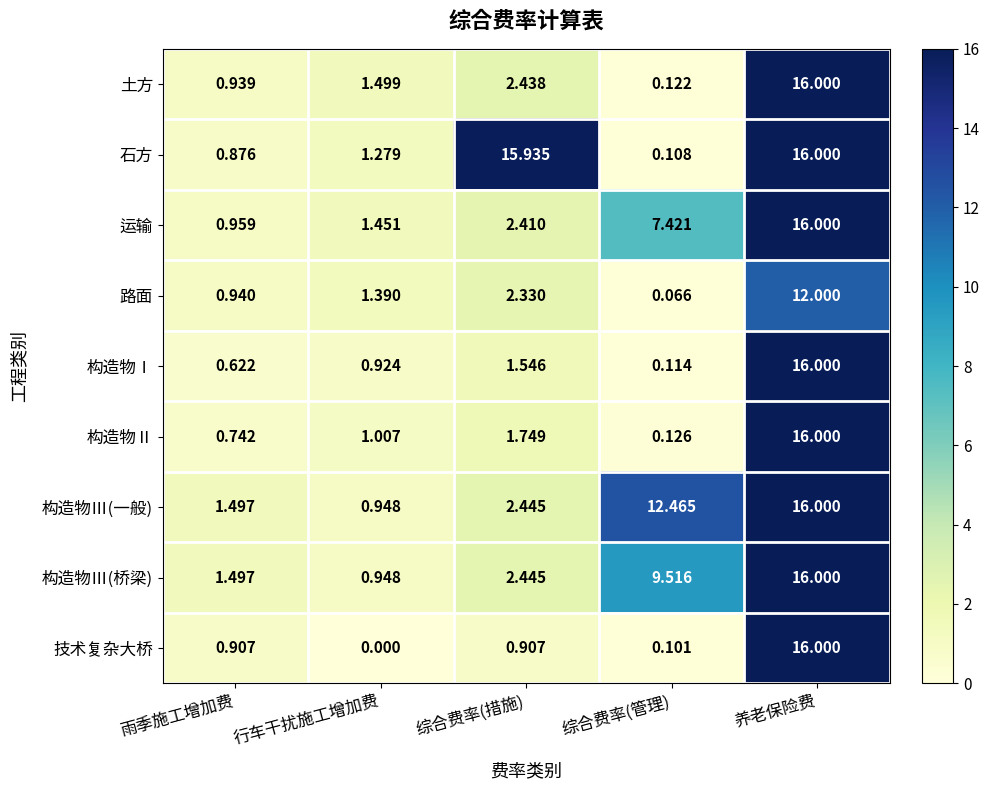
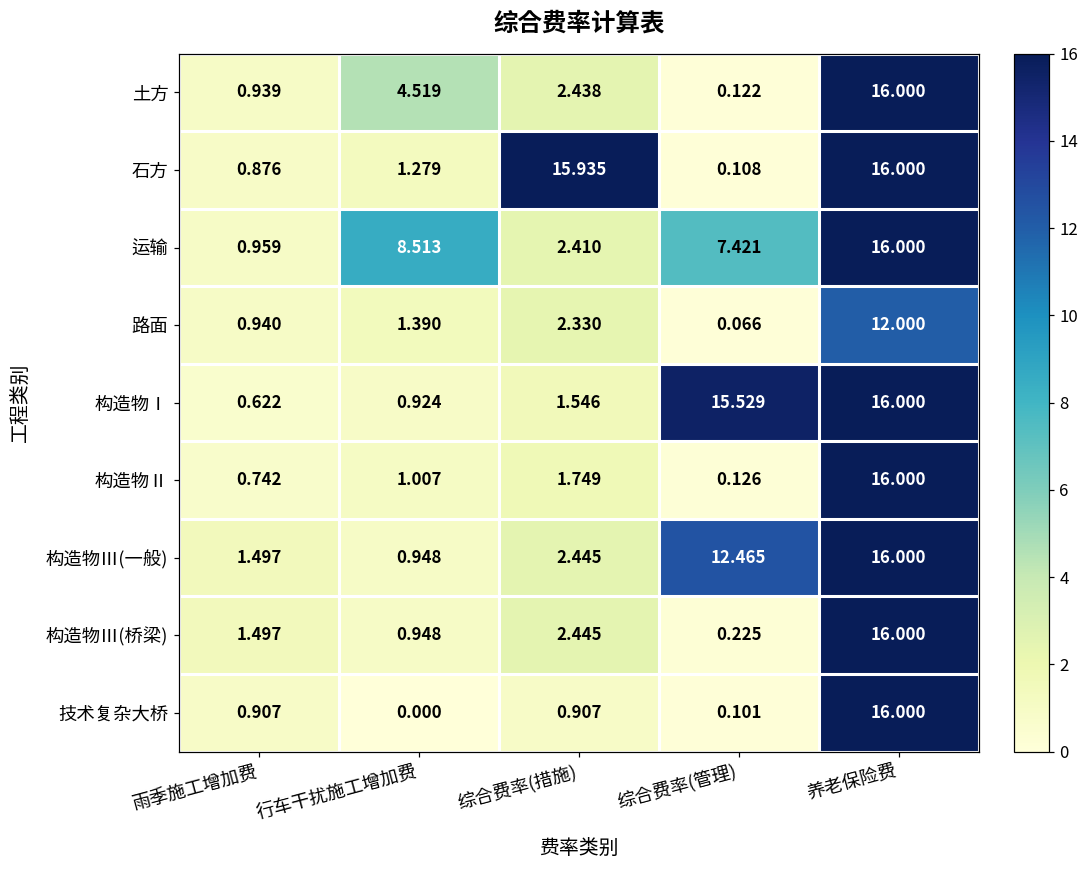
土方, 行车干扰施工增加费: 1.499 -> 4.519
运输, 行车干扰施工增加费: 1.451 -> 8.513
构造物Ⅰ, 综合费率(管理): 0.114 -> 15.529
构造物Ⅲ(桥梁), 综合费率(管理): 9.516 -> 0.225
